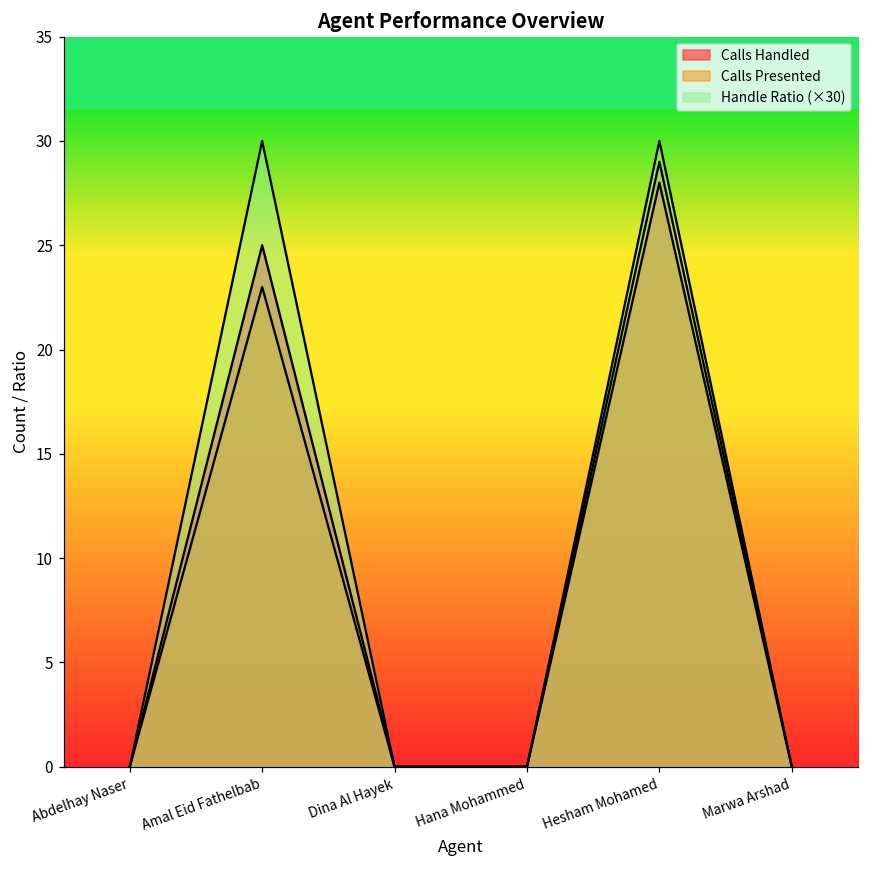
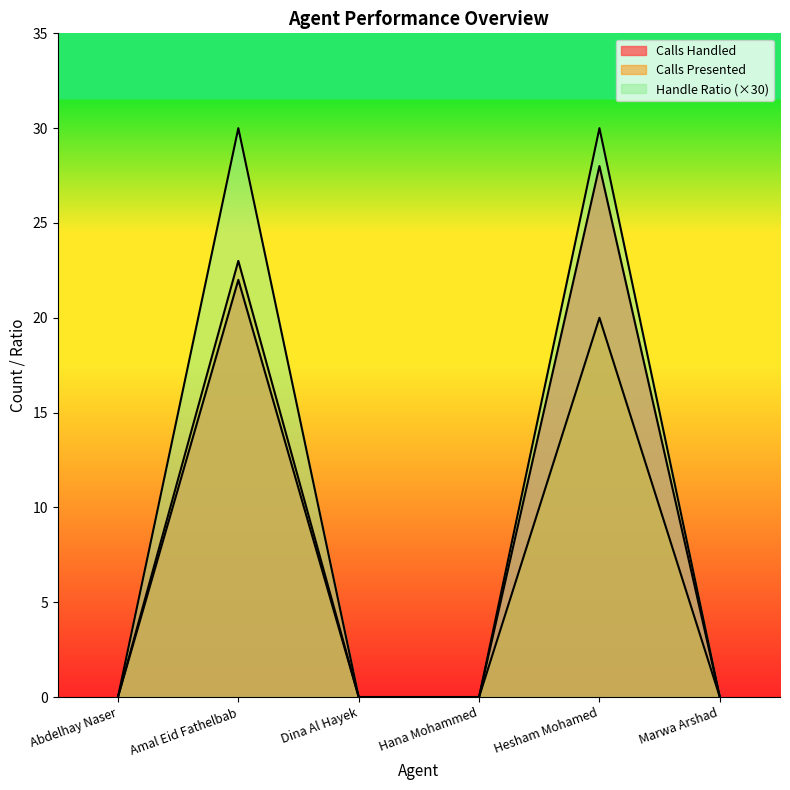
Calls Handled, Amal Eid Fathelbab: 25 -> 22
Calls Presented, Hesham Mohamed: 29 -> 20
